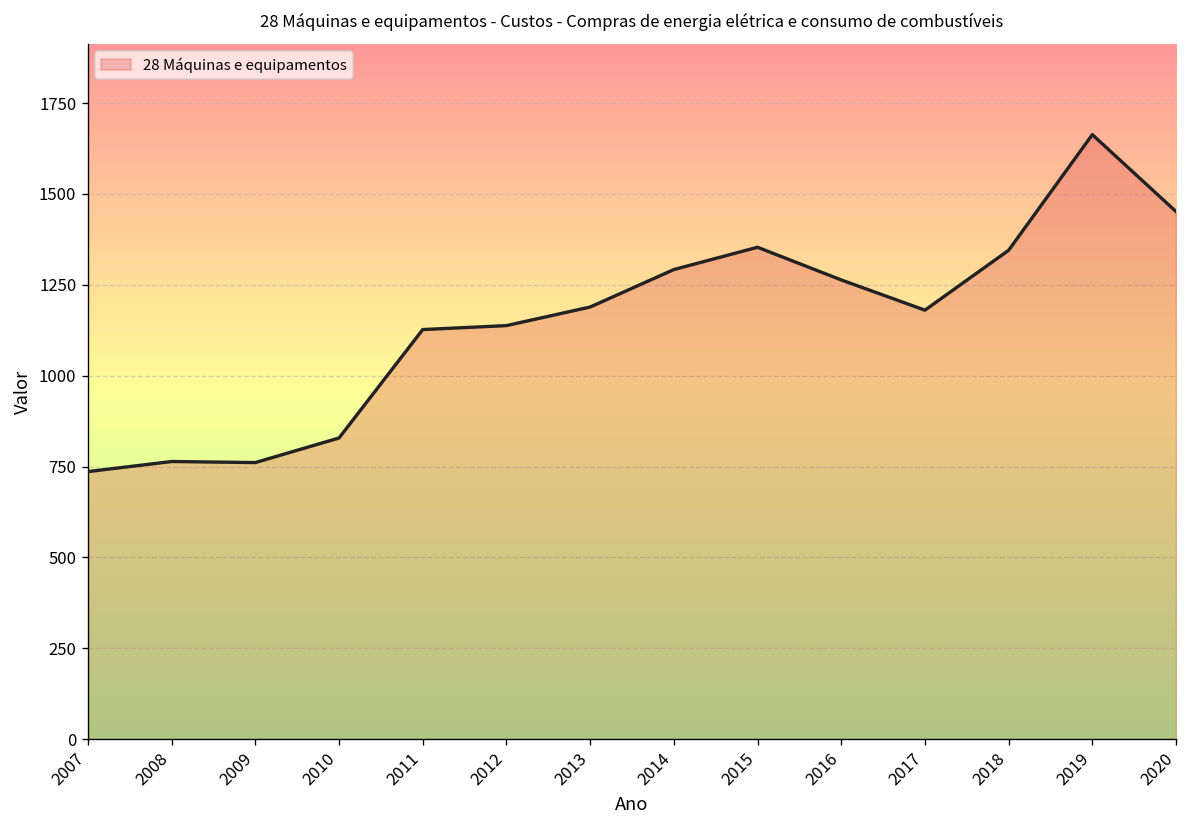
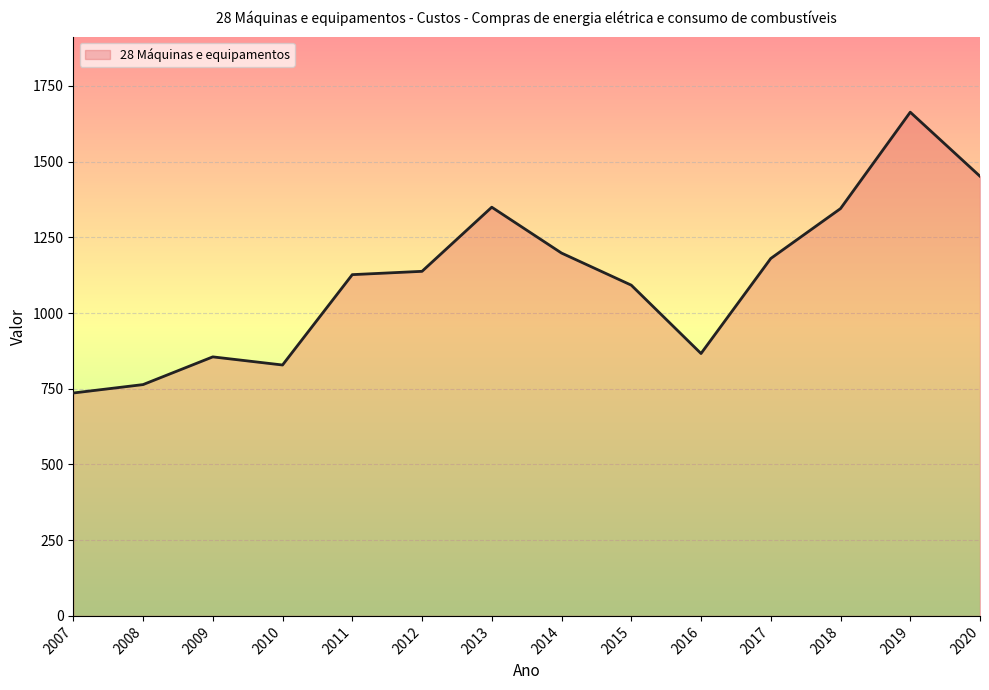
2009: 760 -> 860
2013: 1190 -> 1350
2014: 1290 -> 1200
2015: 1350 -> 1090
2016: 1260 -> 870
